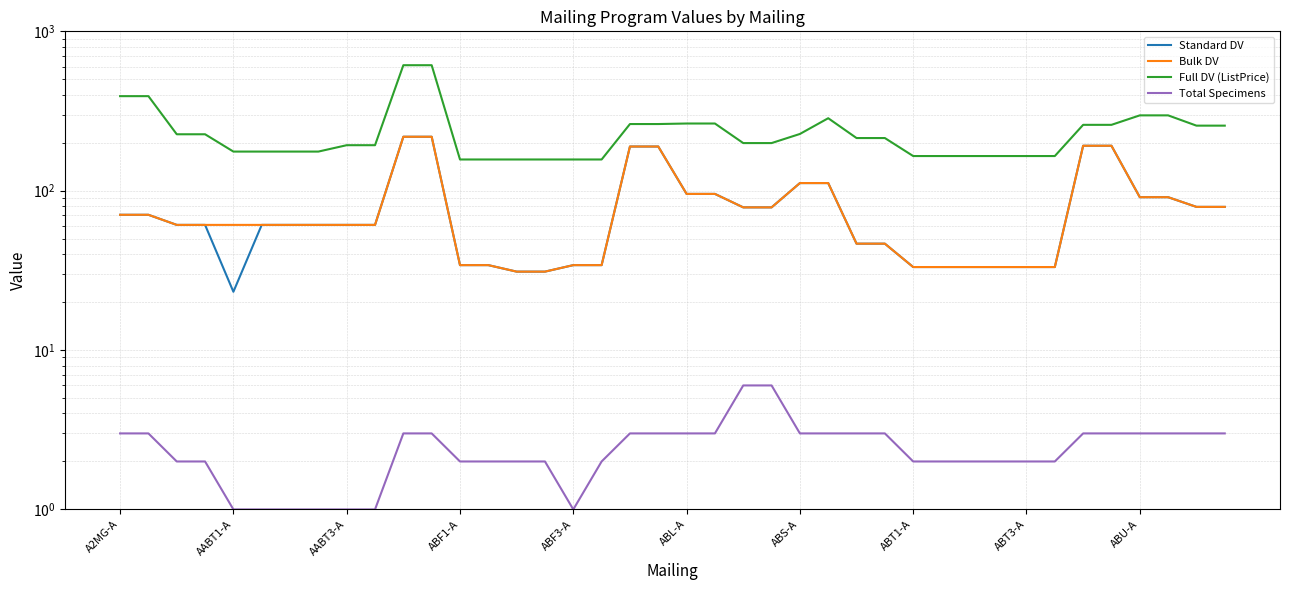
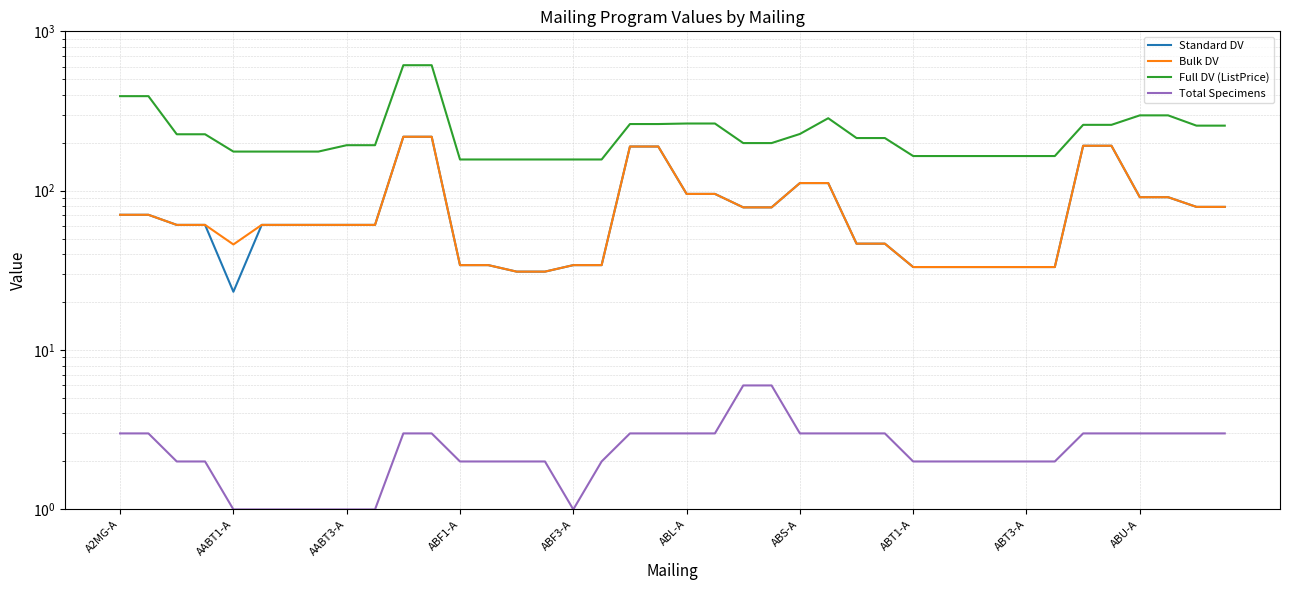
Bulk DV, AABT1-A: 61 -> 46
